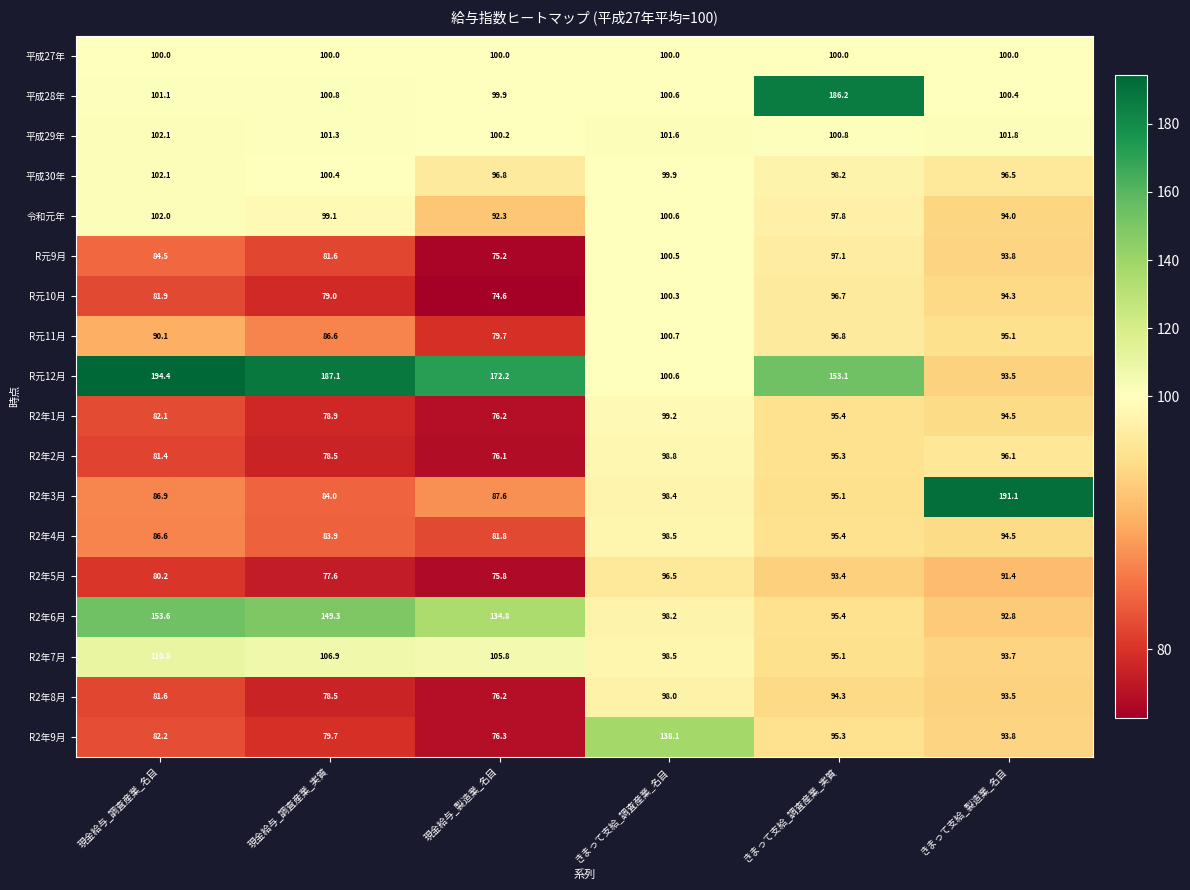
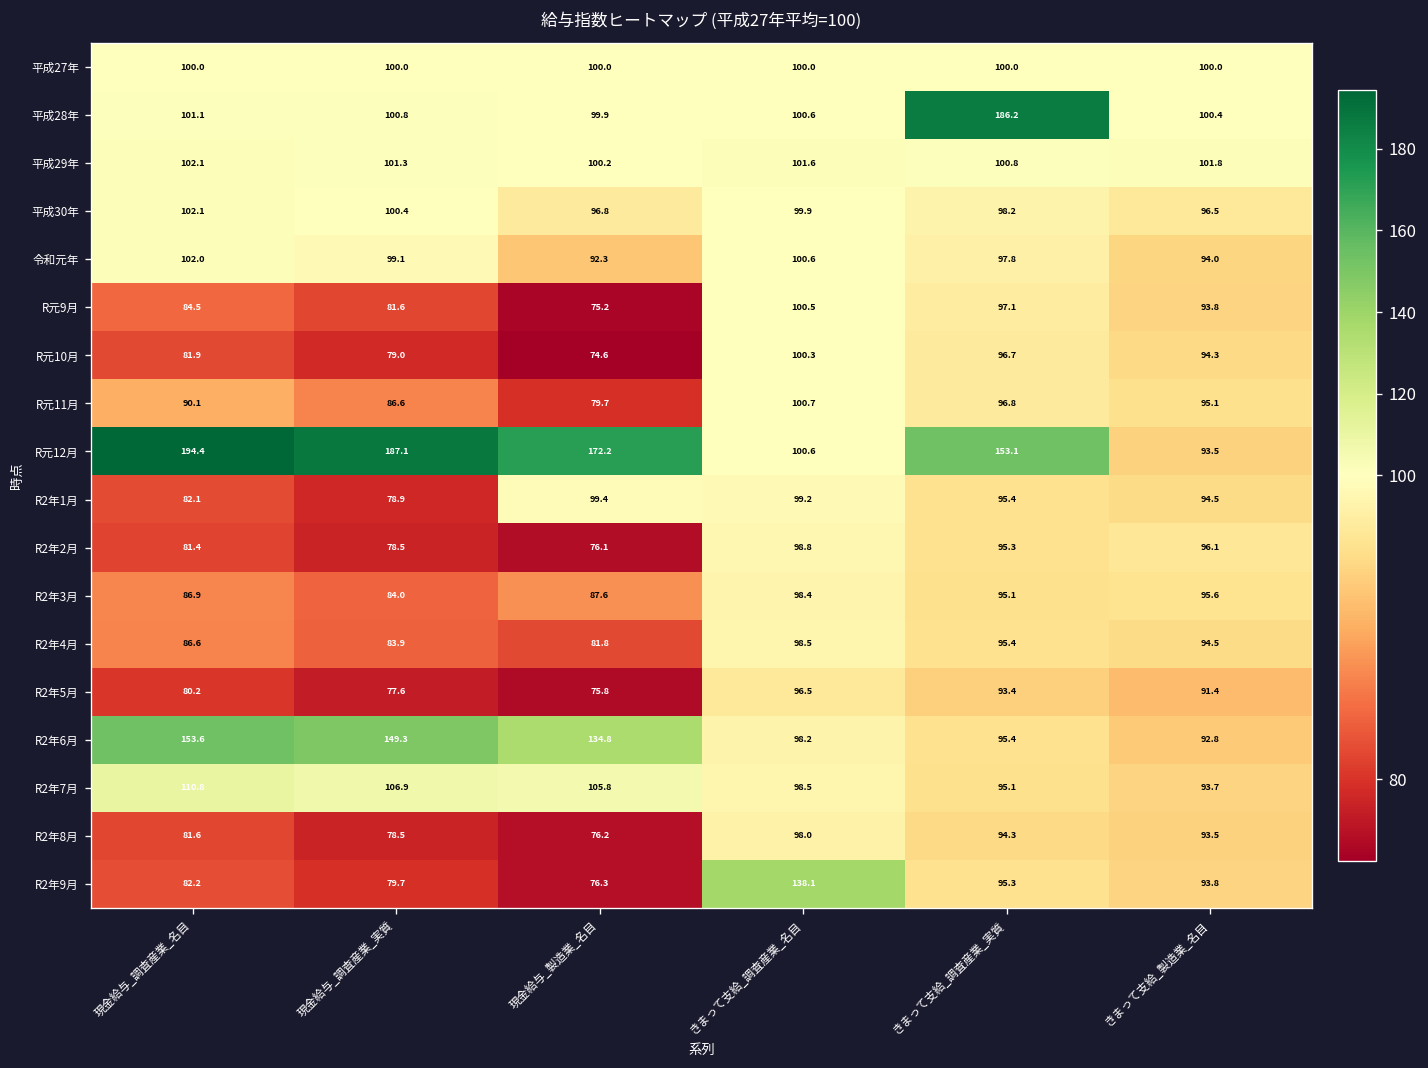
R2年1月, 現金給与_製造業_名目: 76.2 -> 99.4
R2年3月, きまって支給_製造業_名目: 191.1 -> 95.6
